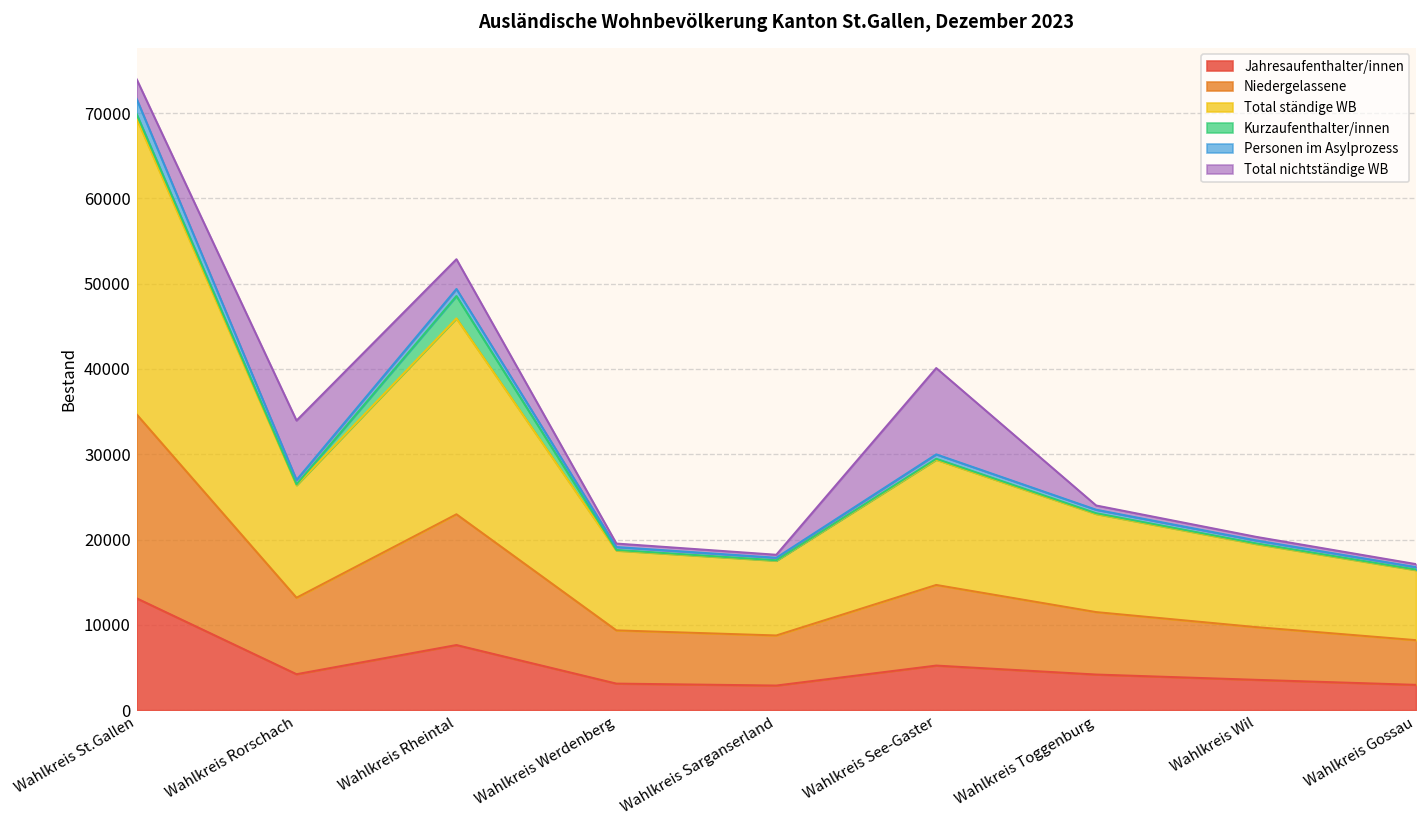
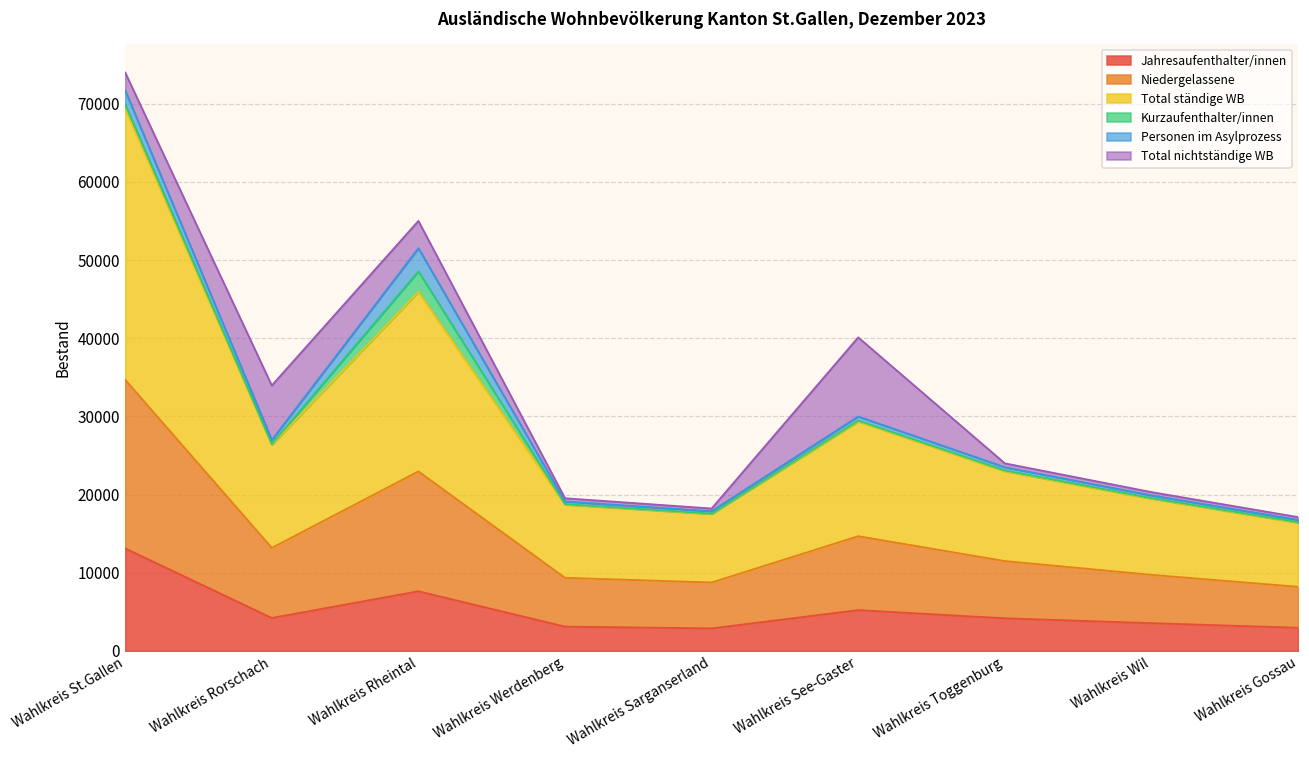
Personen im Asylprozess, Wahlkreis Rheintal: 1000 -> 3000
